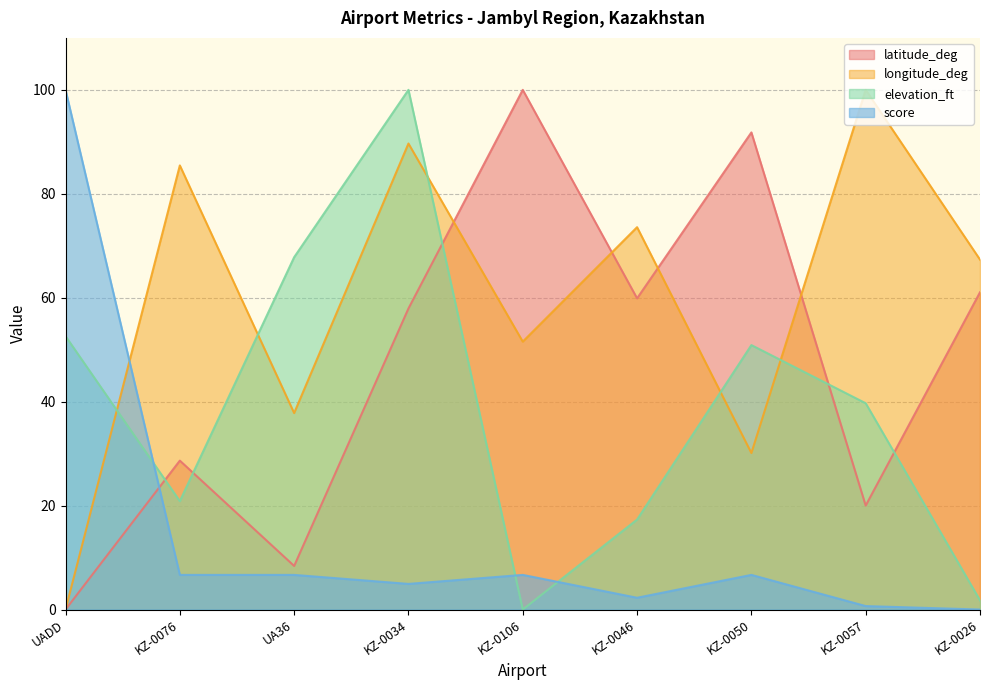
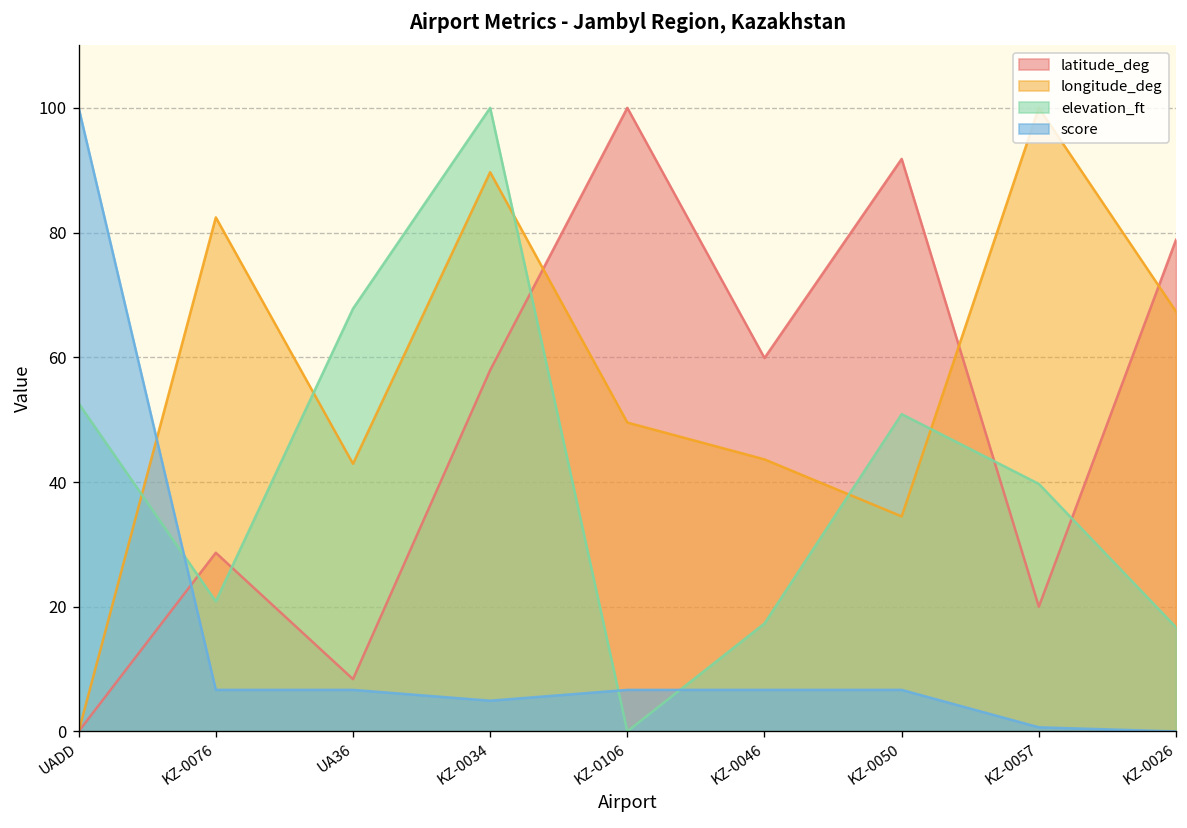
longitude_deg, KZ-0076: 85 -> 82
longitude_deg, UA36: 38 -> 43
longitude_deg, KZ-0106: 52 -> 50
longitude_deg, KZ-0046: 74 -> 44
score, KZ-0046: 2 -> 7
longitude_deg, KZ-0050: 30 -> 34
latitude_deg, KZ-0026: 61 -> 79
elevation_ft, KZ-0026: 2 -> 17
